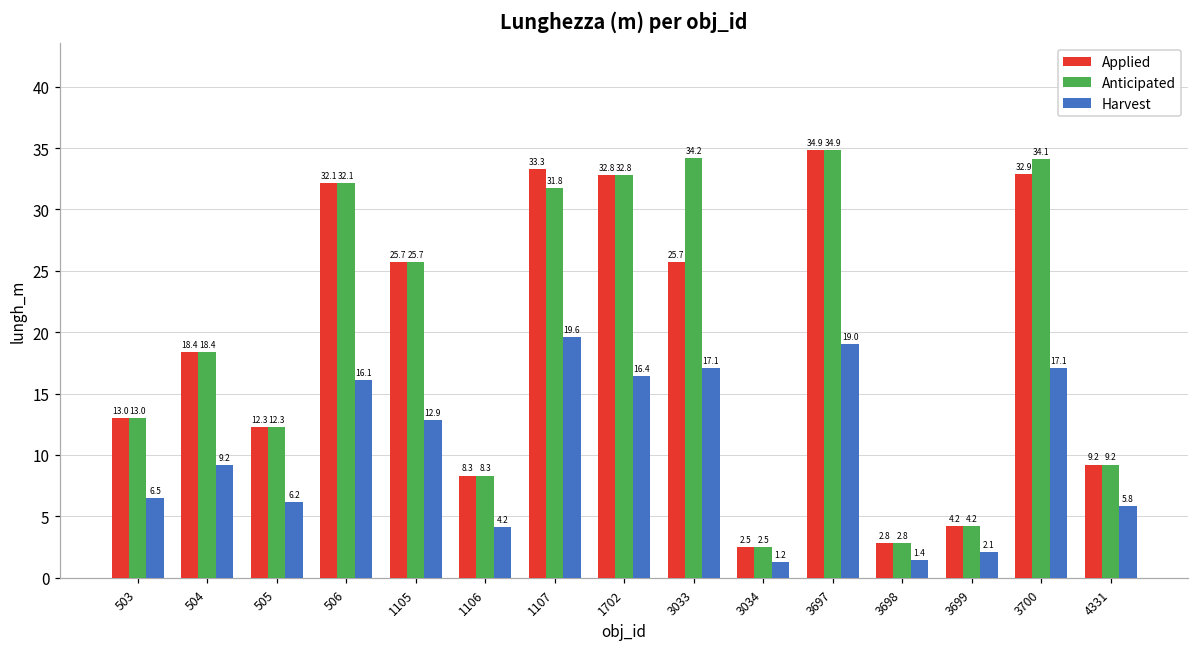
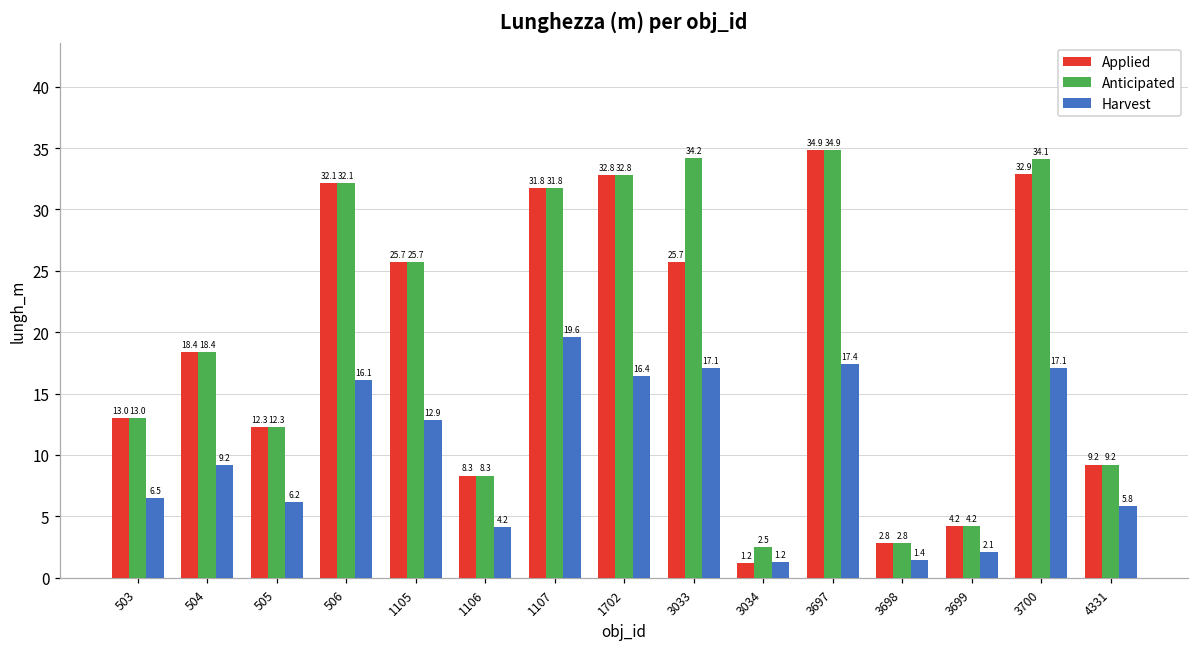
Applied, 1107: 33.3 -> 31.8
Applied, 3034: 2.5 -> 1.2
Harvest, 3697: 19.0 -> 17.4
